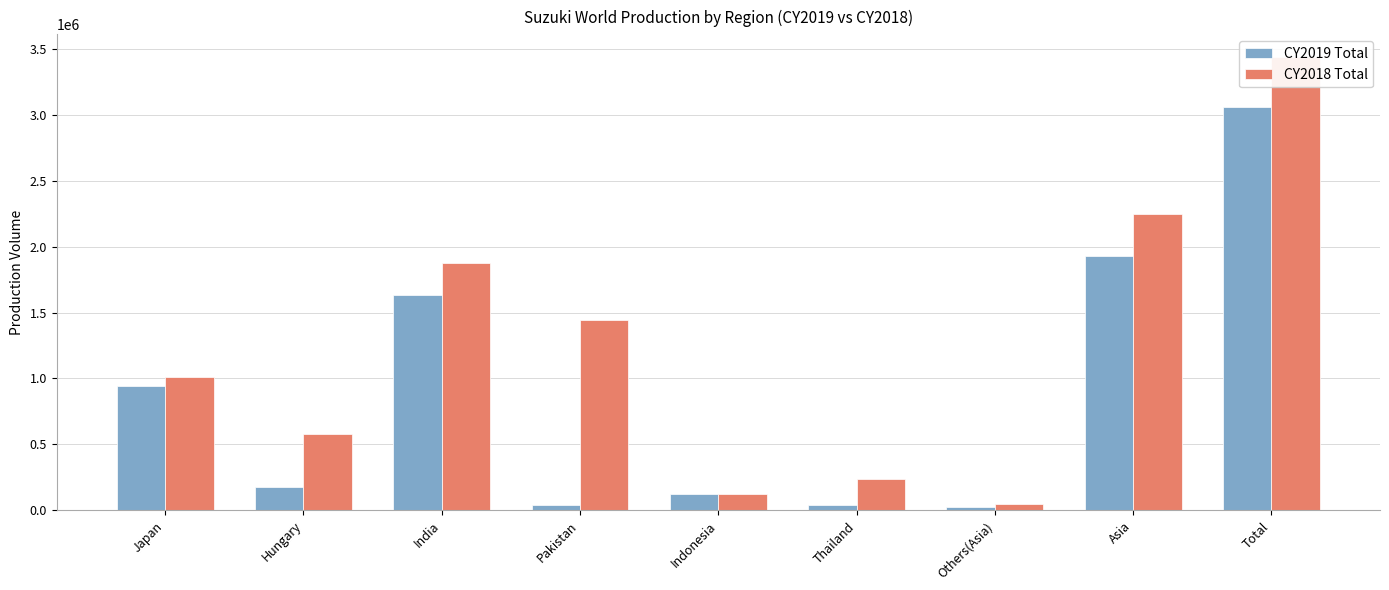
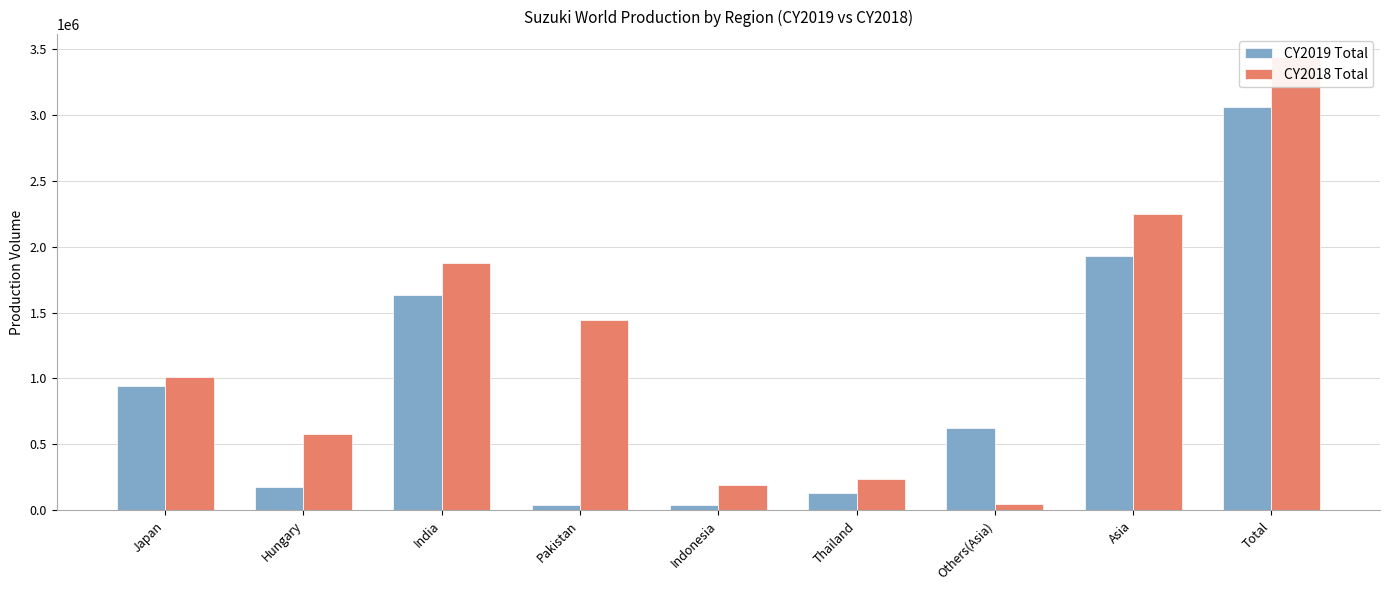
CY2019 Total, Indonesia: 120000 -> 40000
CY2018 Total, Indonesia: 120000 -> 190000
CY2019 Total, Thailand: 40000 -> 130000
CY2019 Total, Others(Asia): 30000 -> 630000
